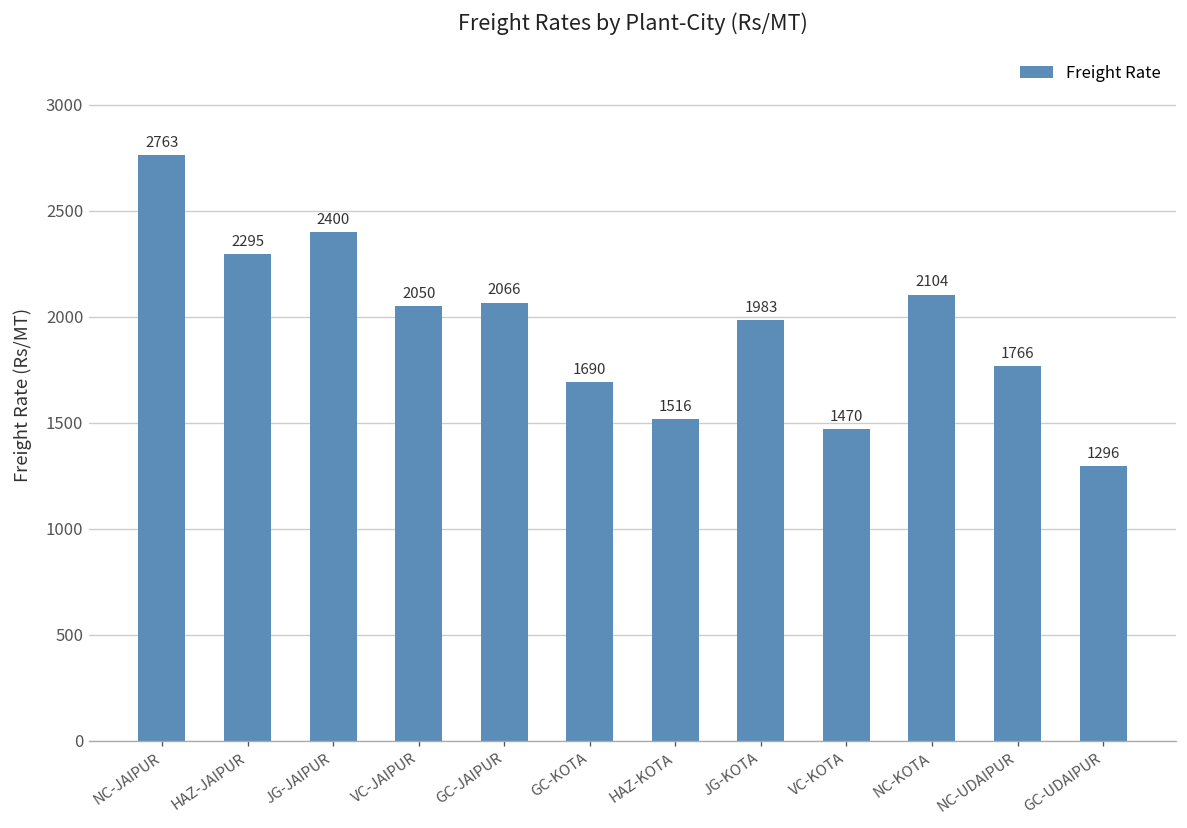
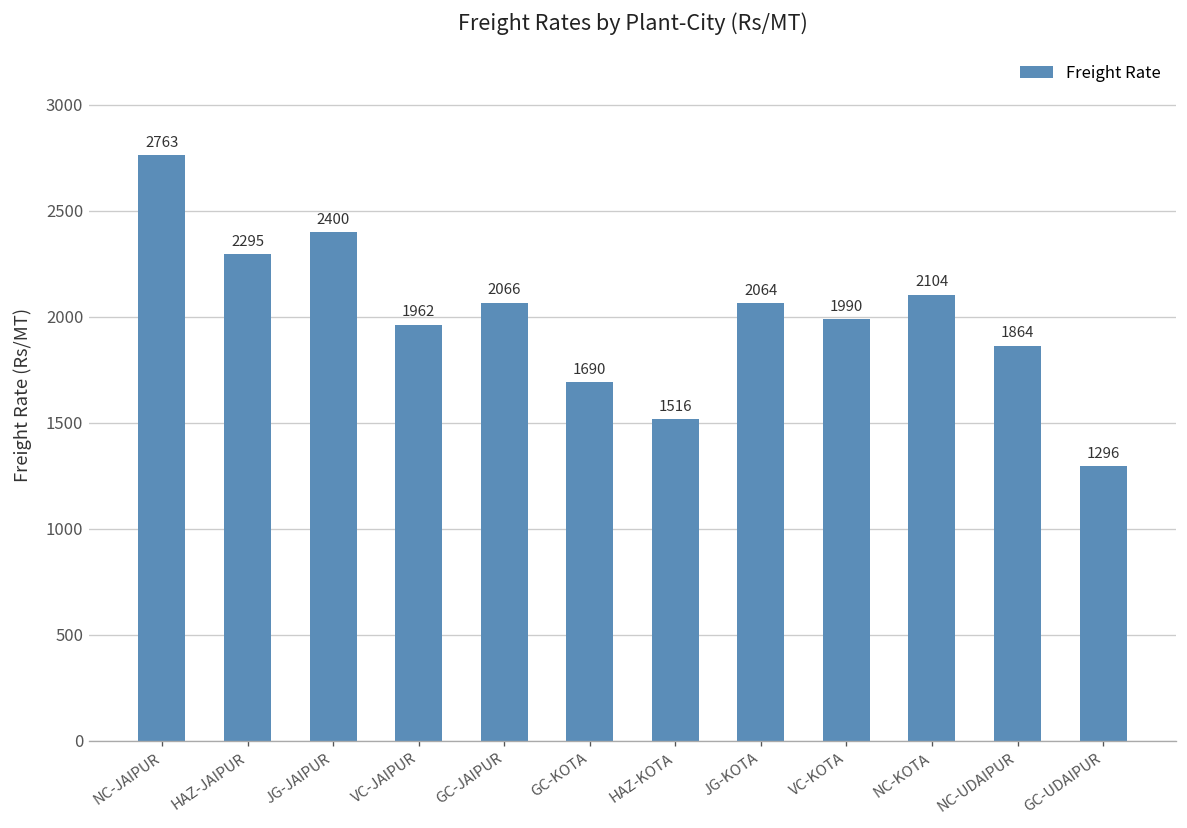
VC-JAIPUR: 2050 -> 1962
JG-KOTA: 1983 -> 2064
VC-KOTA: 1470 -> 1990
NC-UDAIPUR: 1766 -> 1864
